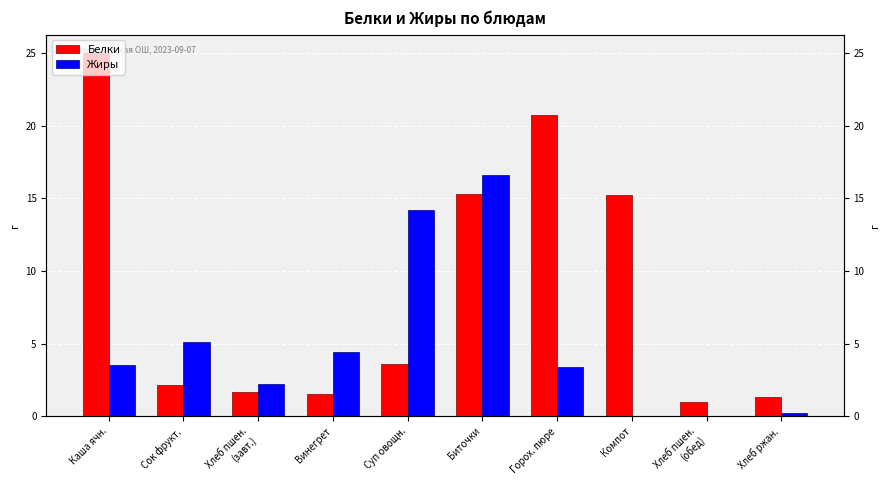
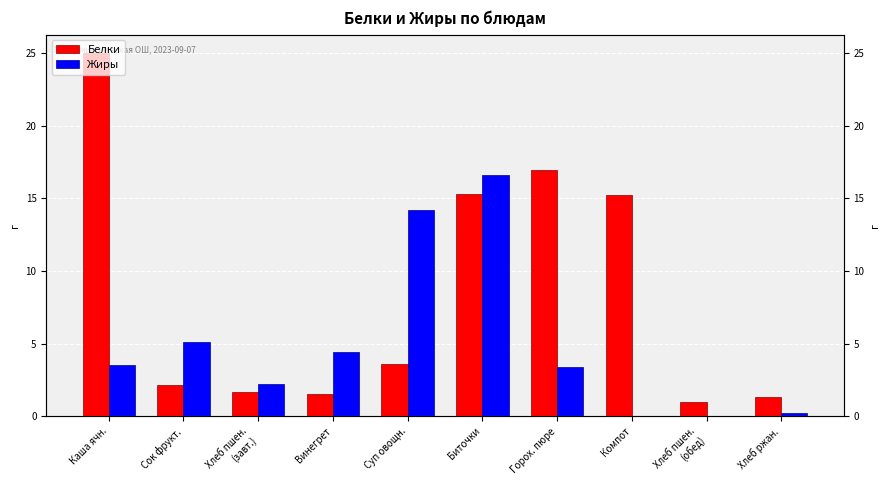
Белки, Горох. пюре: 20.7 -> 16.9
